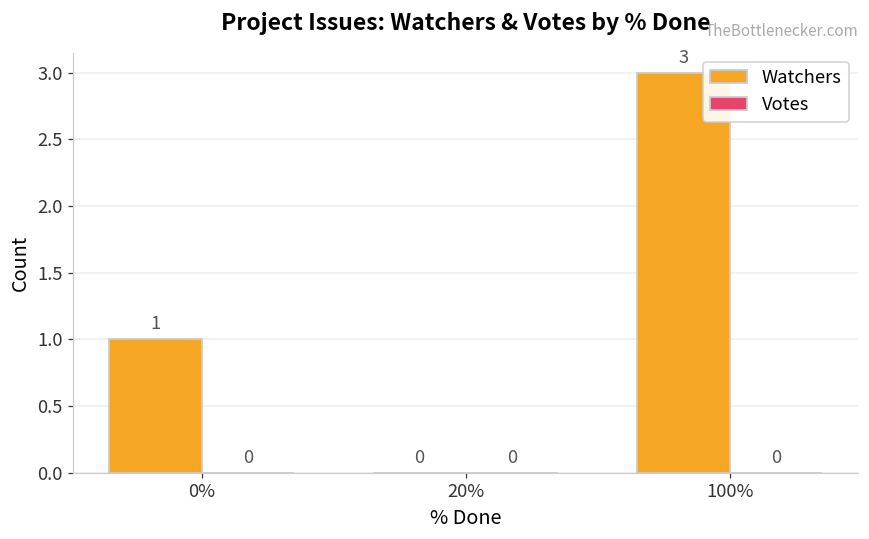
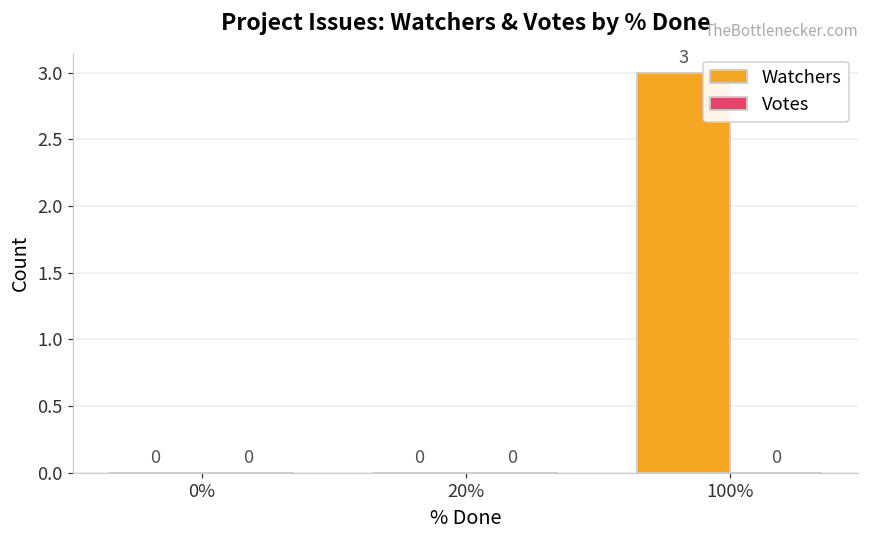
Watchers, 0%: 1 -> 0
